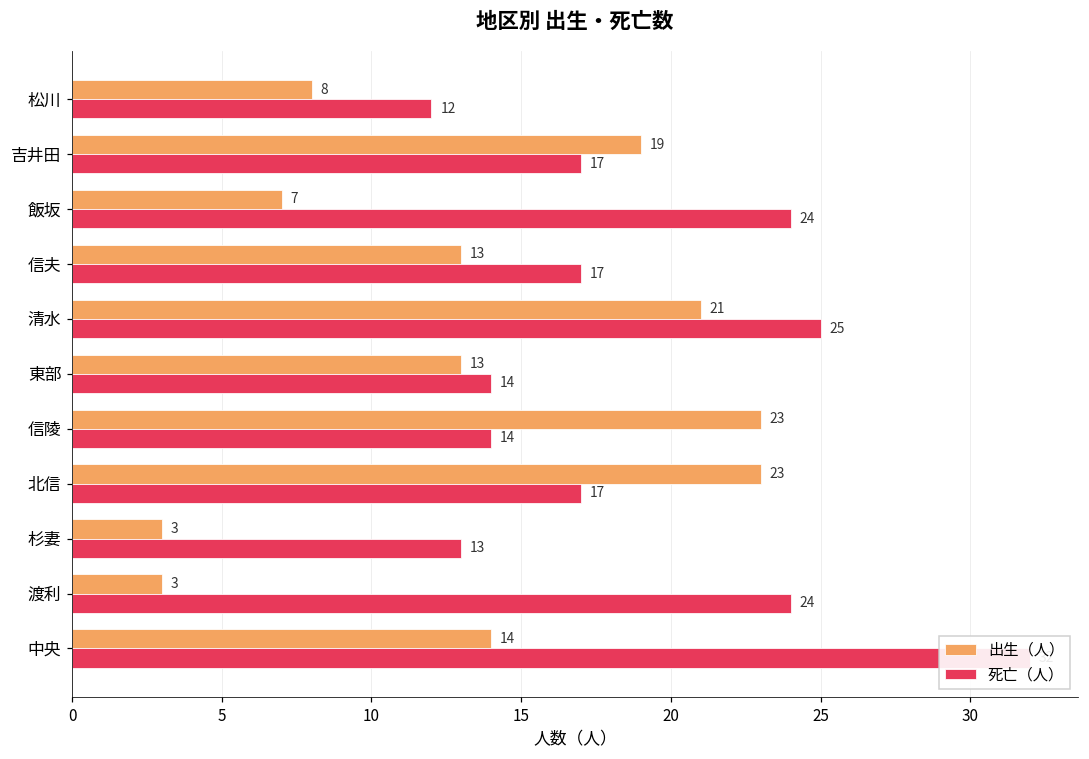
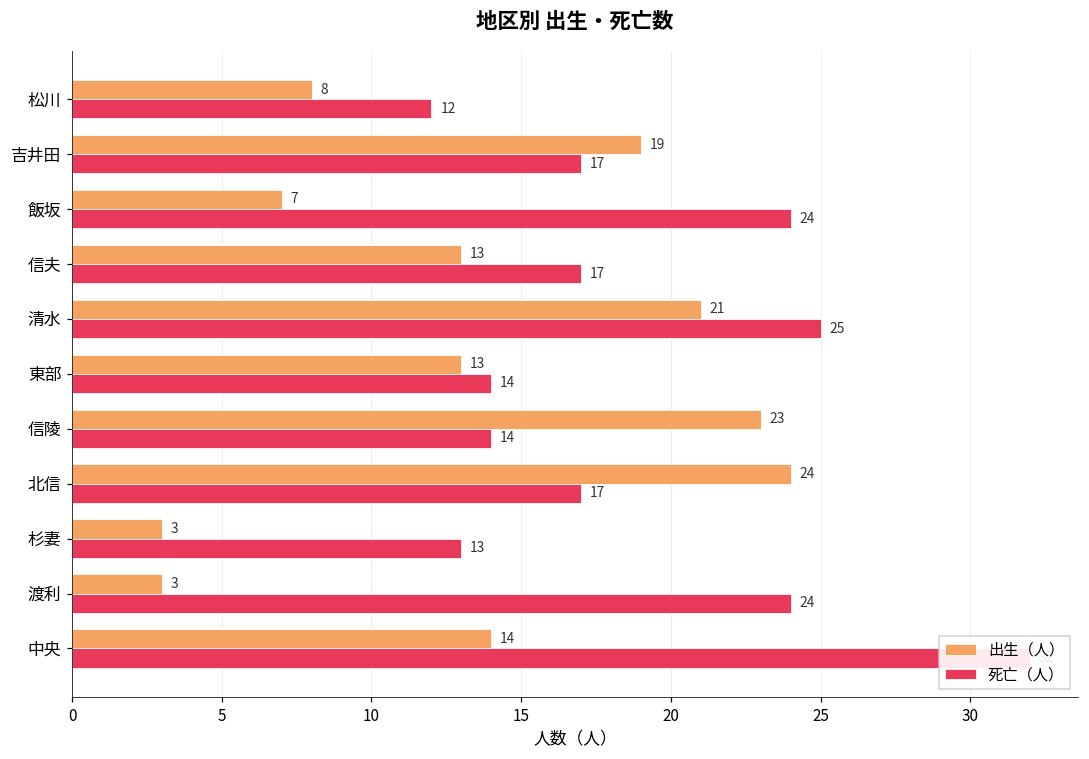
出生（人）, 北信: 23 -> 24
